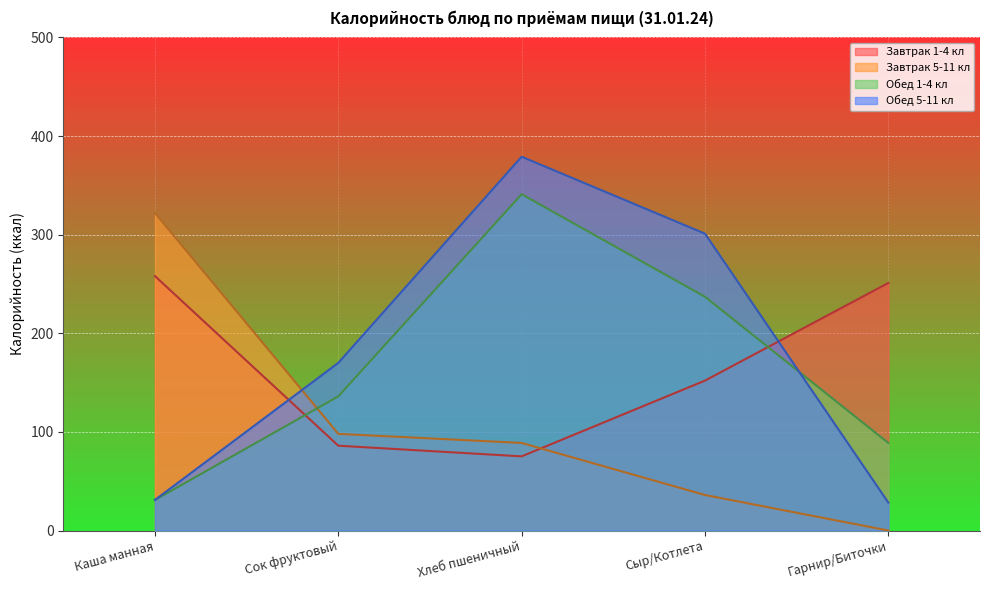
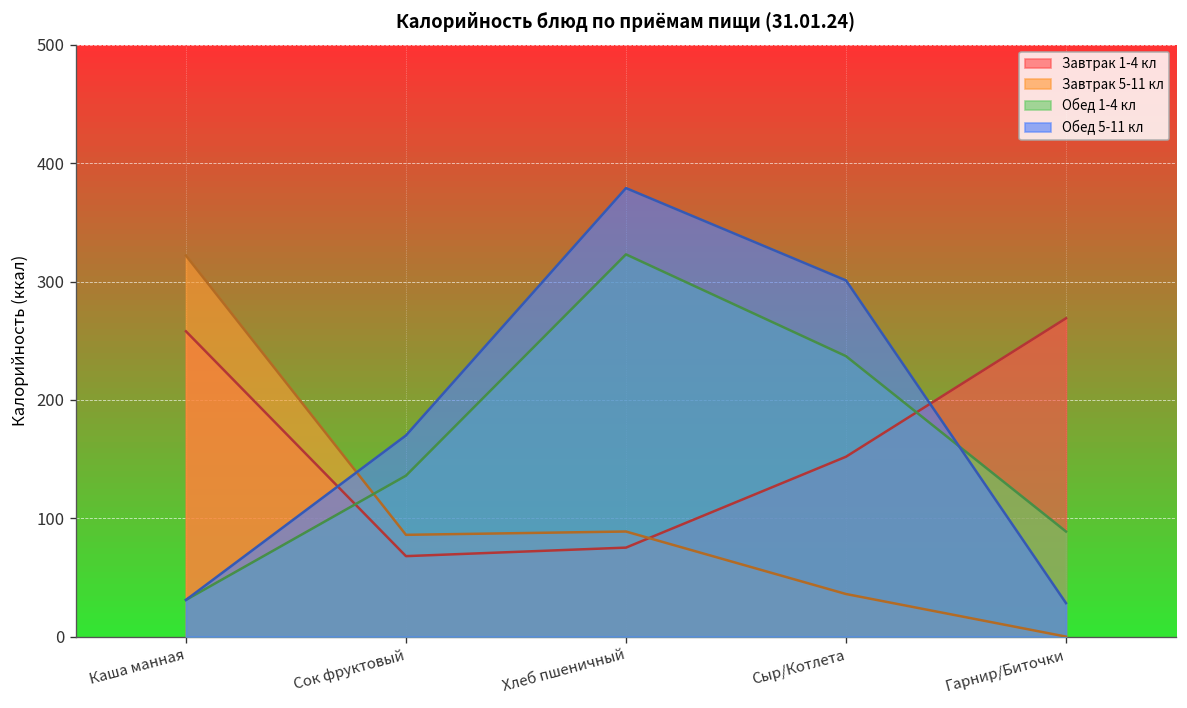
Завтрак 1-4 кл, Сок фруктовый: 90 -> 70
Завтрак 5-11 кл, Сок фруктовый: 100 -> 90
Обед 1-4 кл, Хлеб пшеничный: 340 -> 320
Завтрак 1-4 кл, Гарнир/Биточки: 250 -> 270
